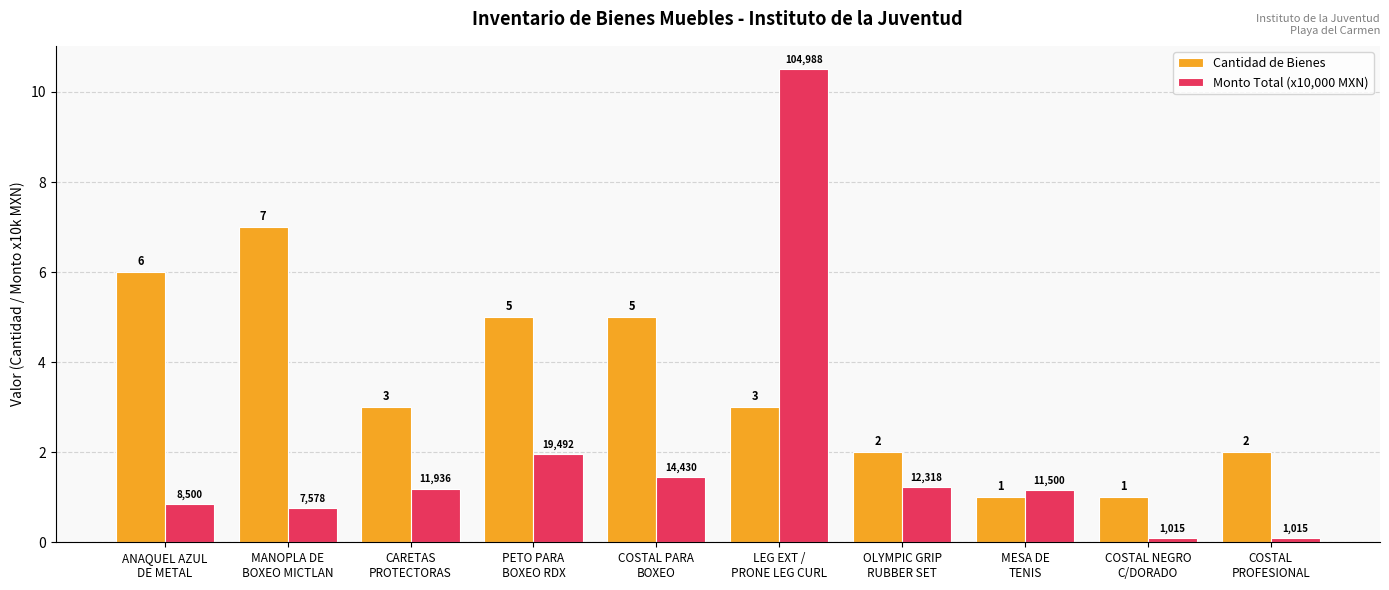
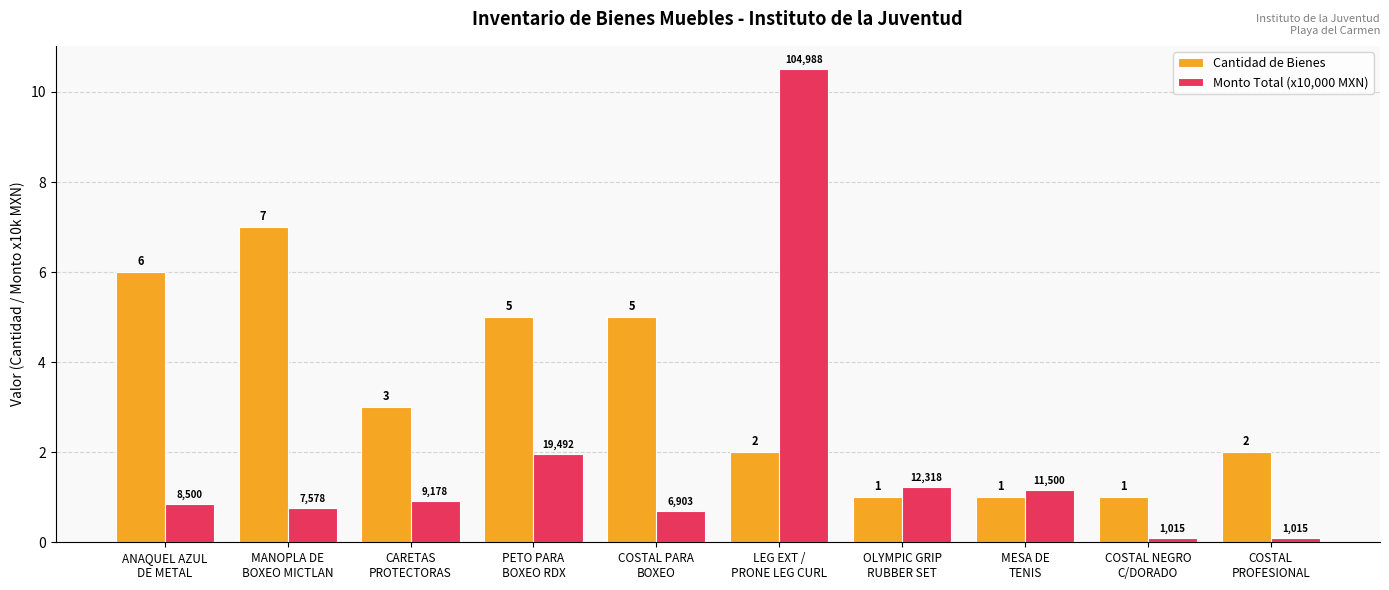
Monto Total (x10,000 MXN), CARETAS PROTECTORAS: 11,936 -> 9,178
Monto Total (x10,000 MXN), COSTAL PARA BOXEO: 14,430 -> 6,903
Cantidad de Bienes, LEG EXT / PRONE LEG CURL: 3 -> 2
Cantidad de Bienes, OLYMPIC GRIP RUBBER SET: 2 -> 1
